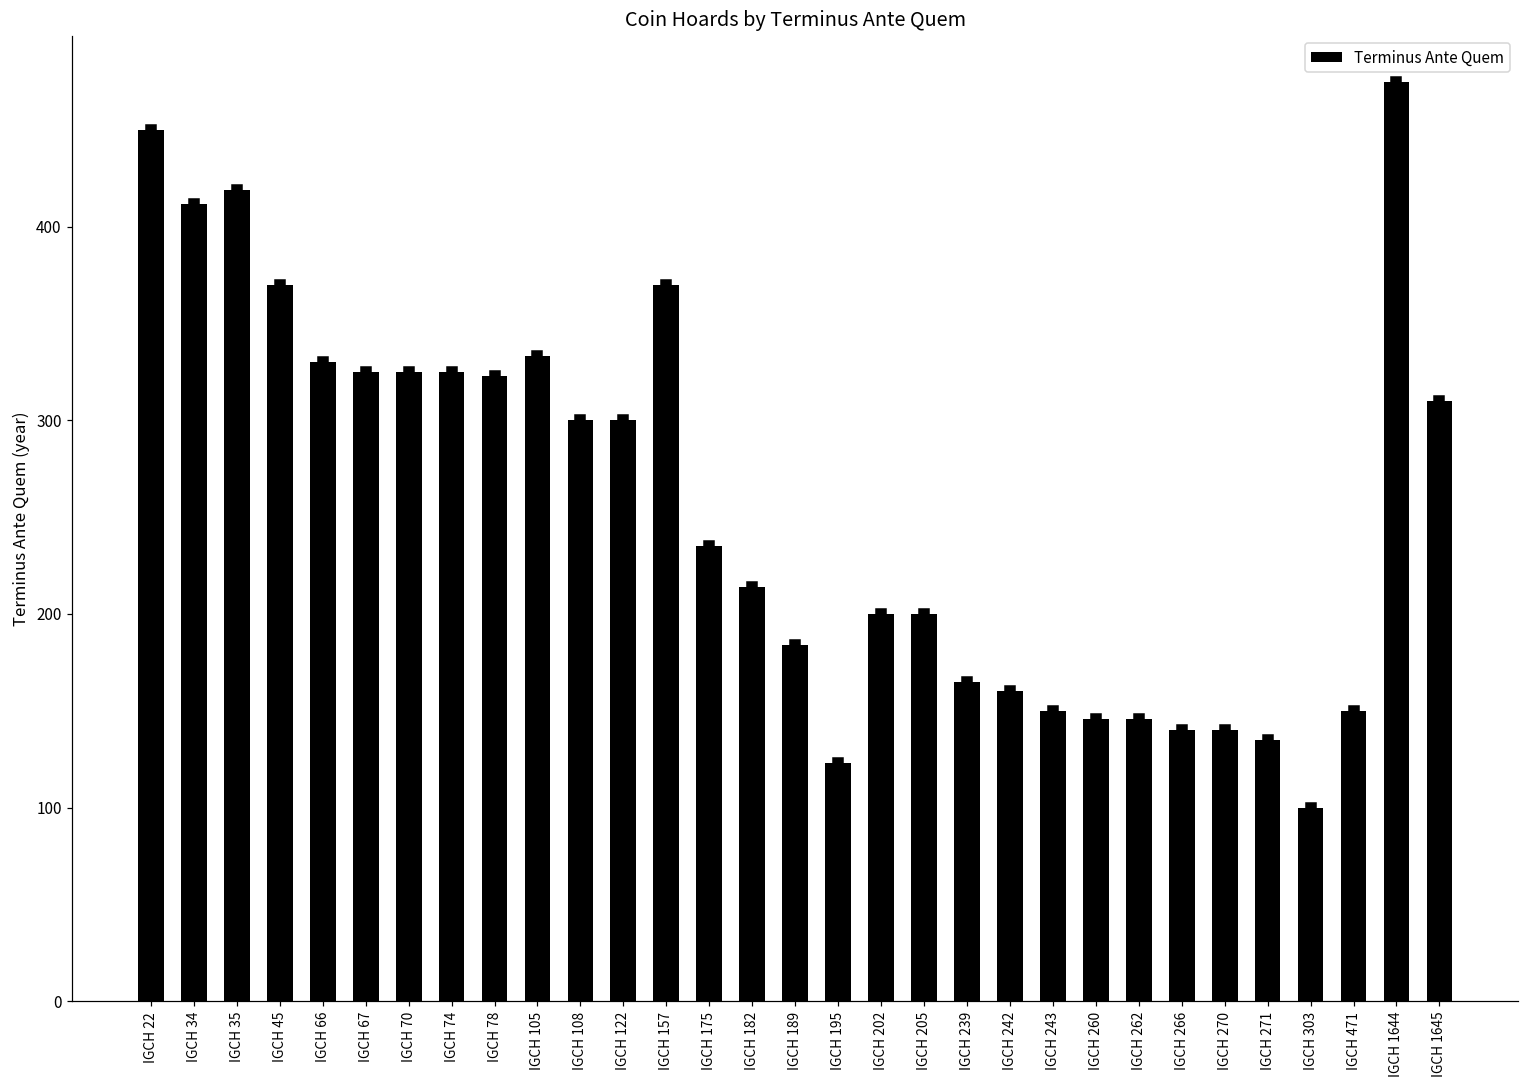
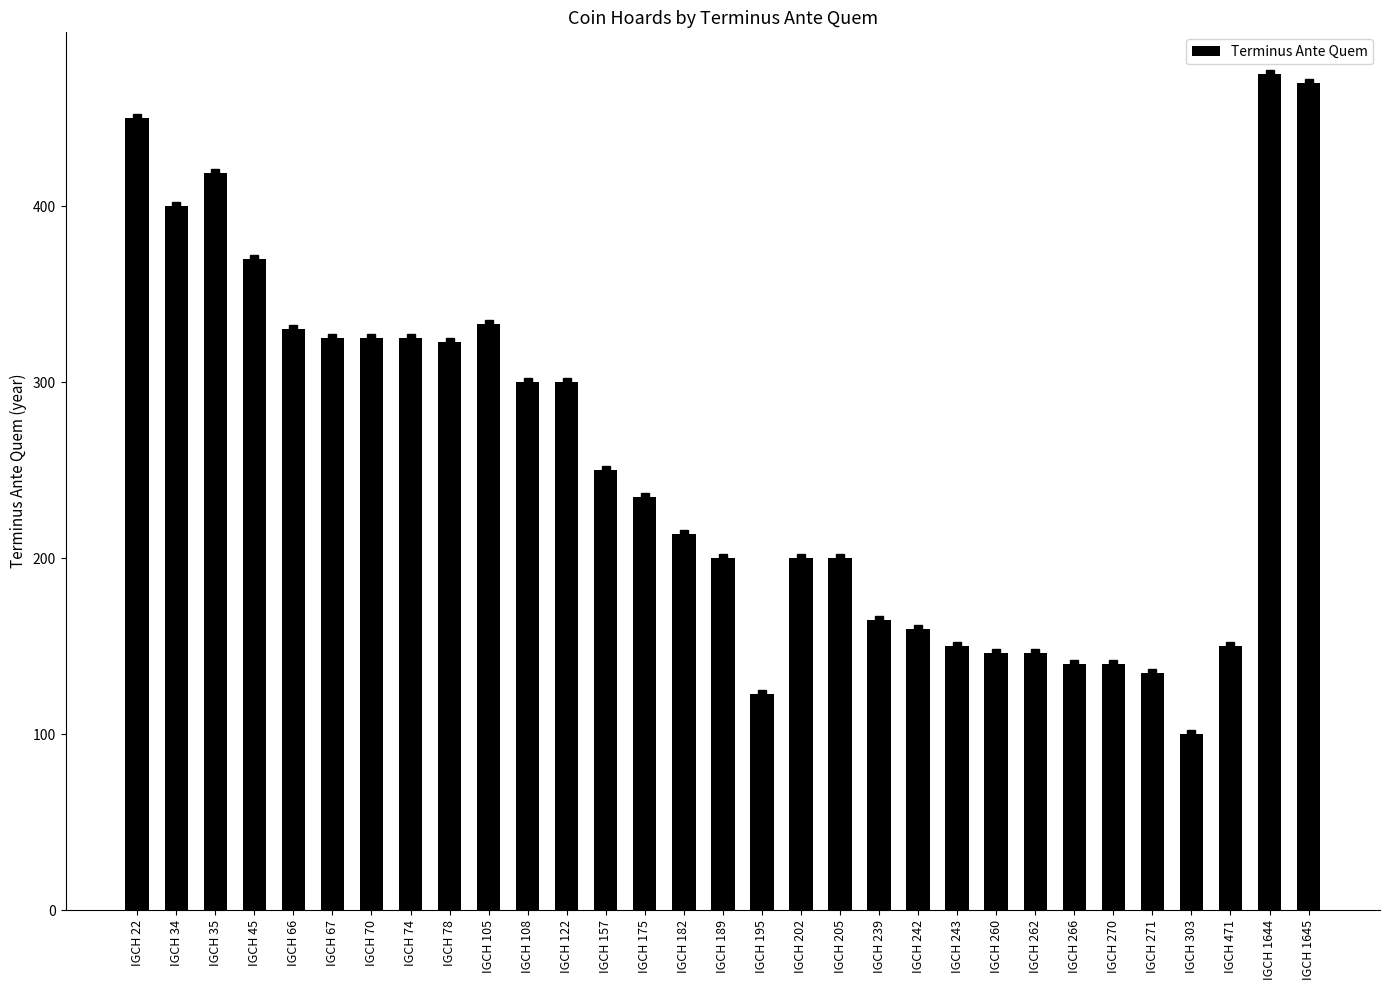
IGCH 34: 412 -> 400
IGCH 157: 370 -> 250
IGCH 189: 184 -> 200
IGCH 1645: 310 -> 470
